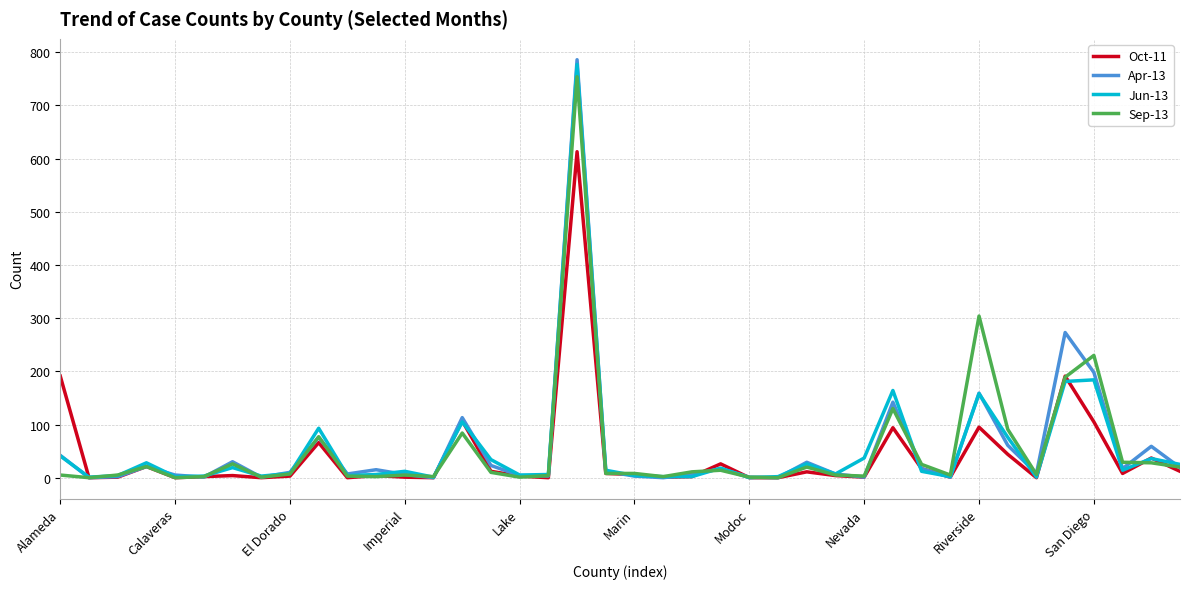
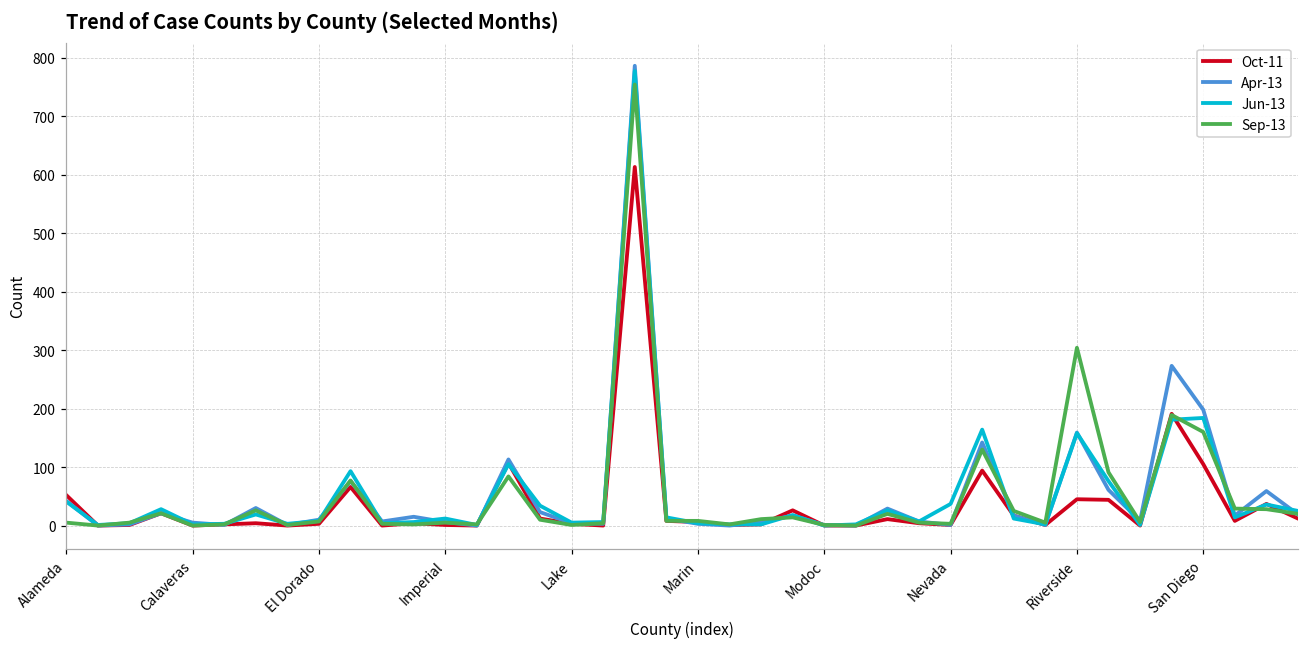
Oct-11, Alameda: 190 -> 50
Oct-11, Riverside: 100 -> 50
Sep-13, San Diego: 230 -> 160
